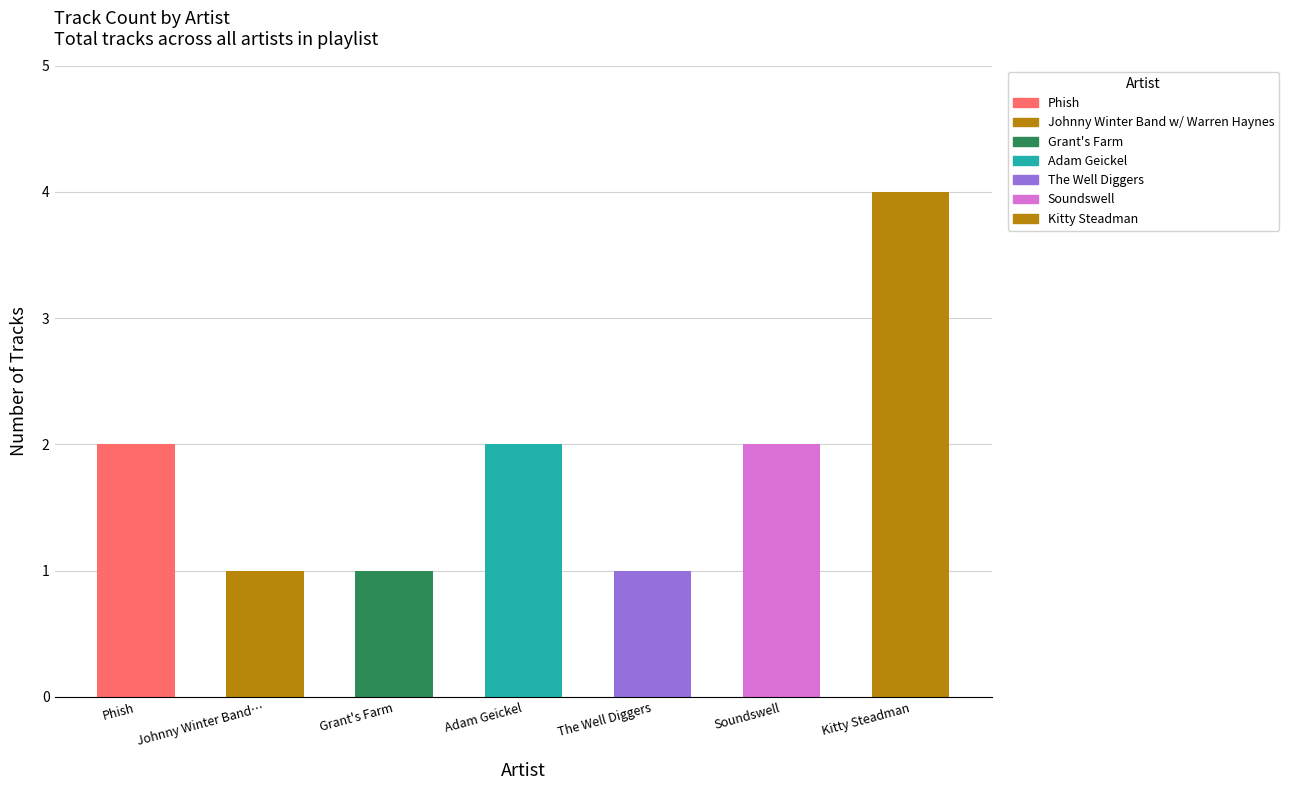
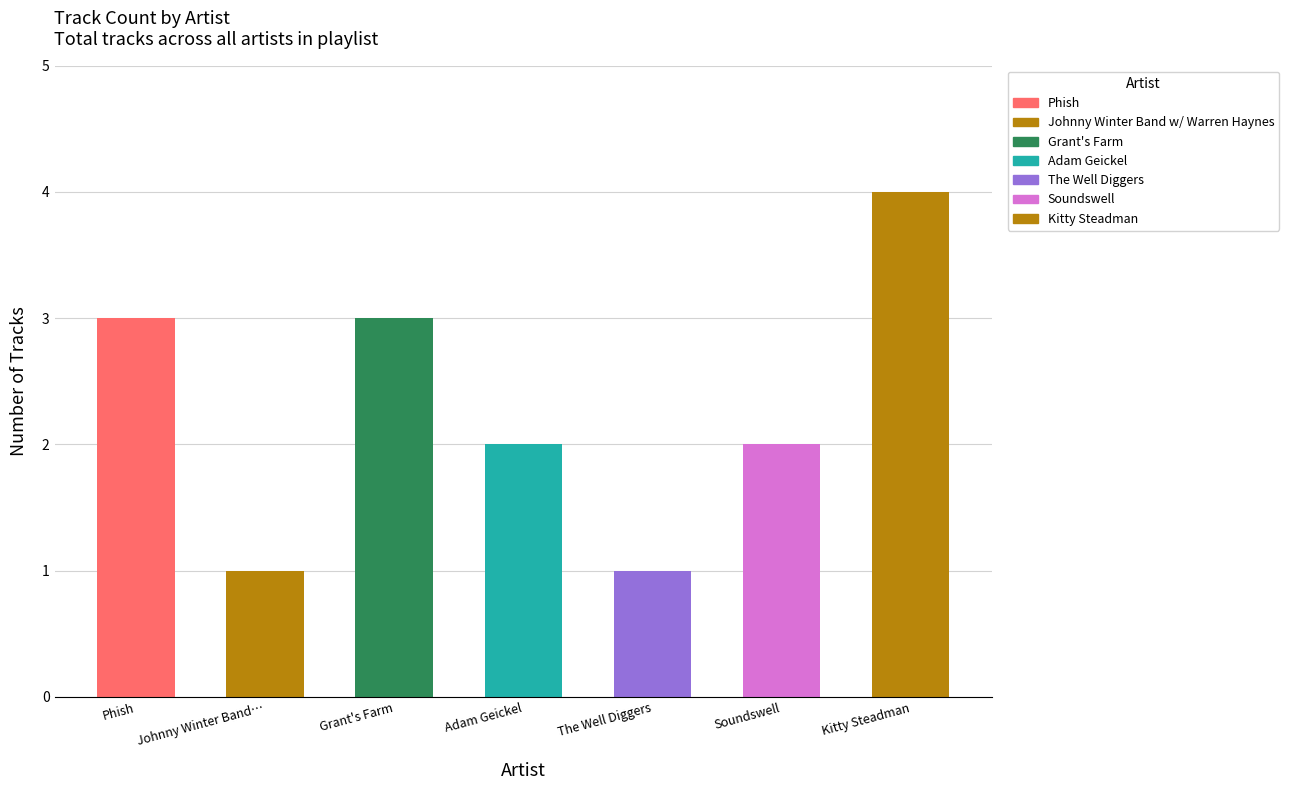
Phish: 2 -> 3
Grant's Farm: 1 -> 3
